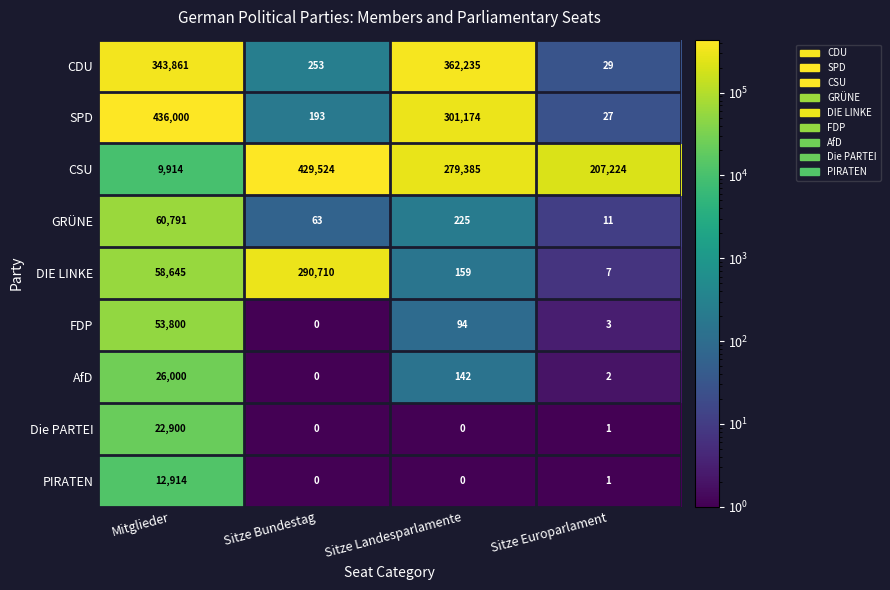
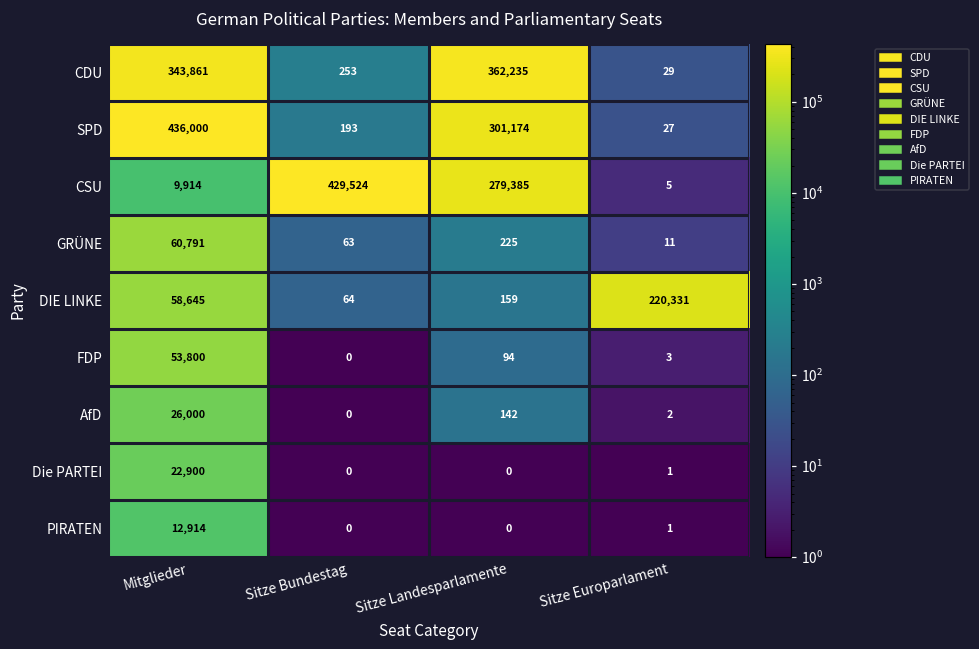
CSU, Sitze Europarlament: 207,224 -> 5
DIE LINKE, Sitze Bundestag: 290,710 -> 64
DIE LINKE, Sitze Europarlament: 7 -> 220,331
